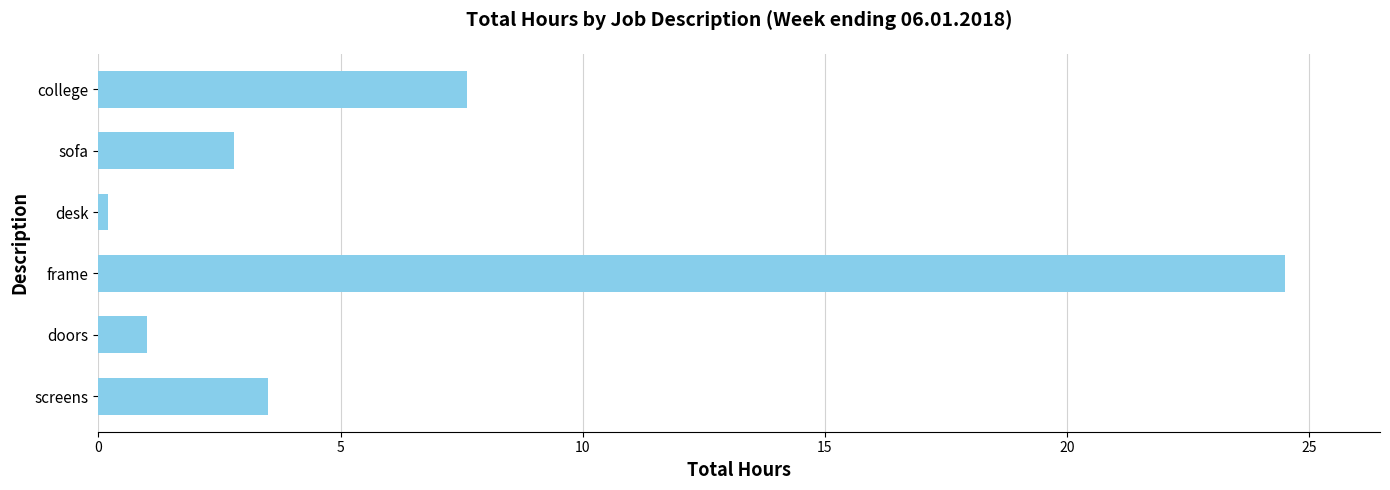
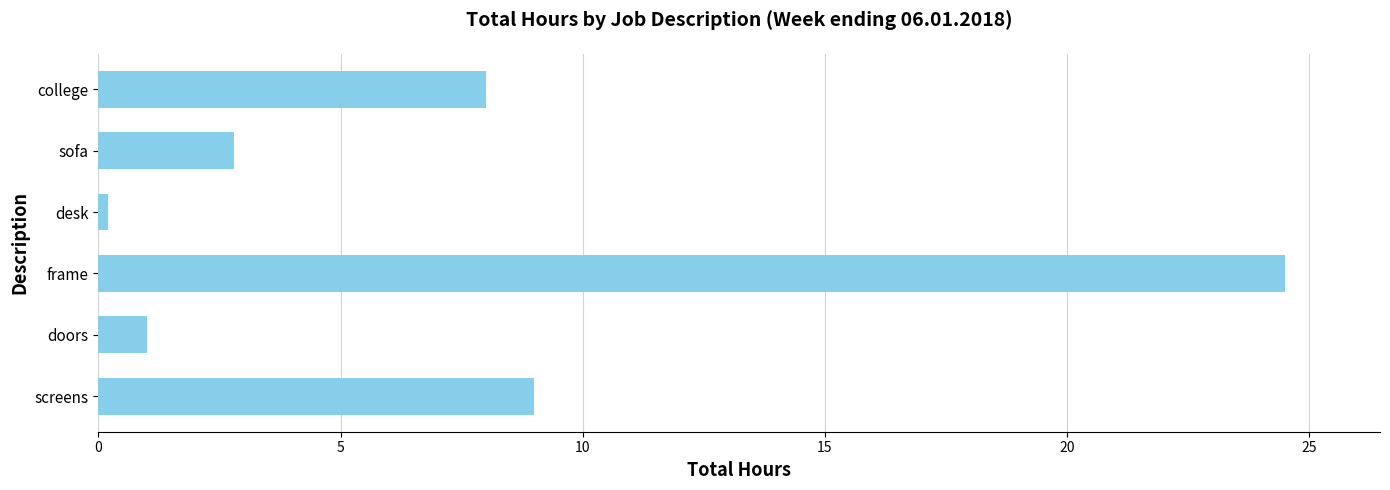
college: 7.6 -> 8.0
screens: 3.5 -> 9.0
